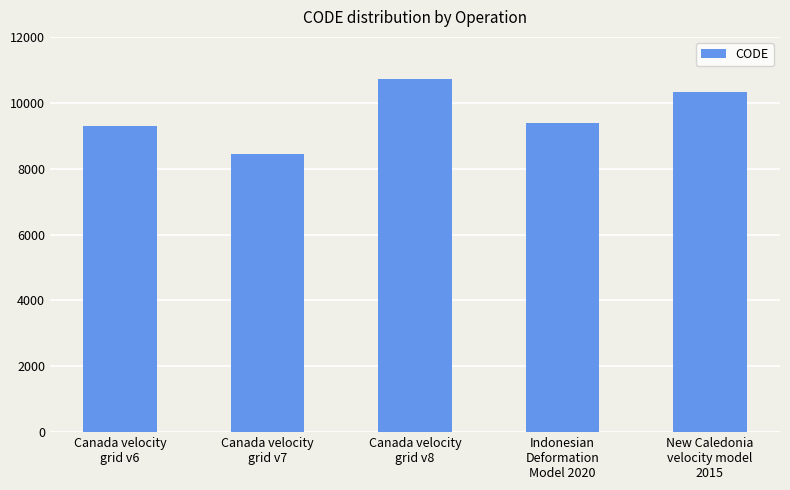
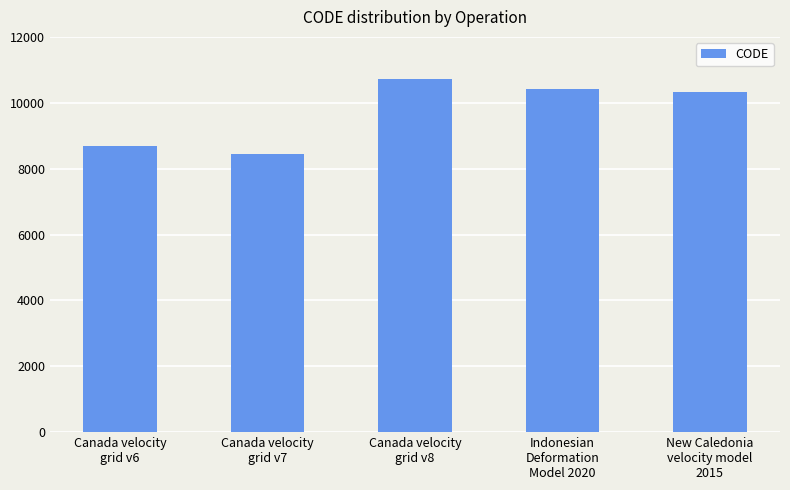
Canada velocity grid v6: 9300 -> 8700
Indonesian Deformation Model 2020: 9400 -> 10400
